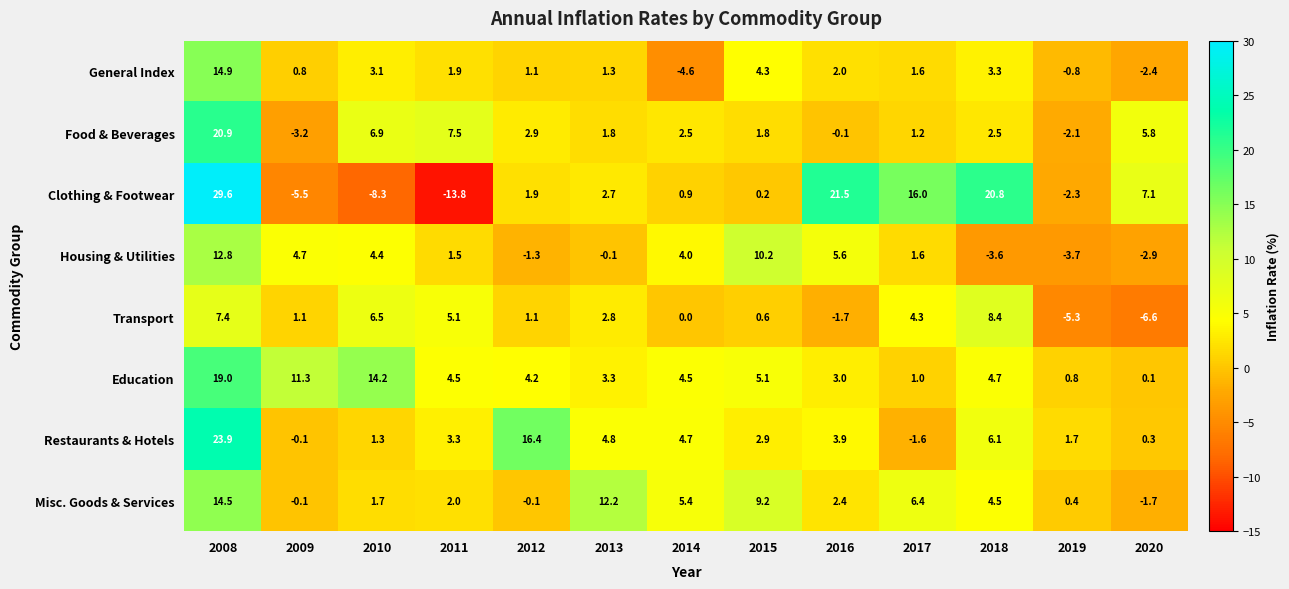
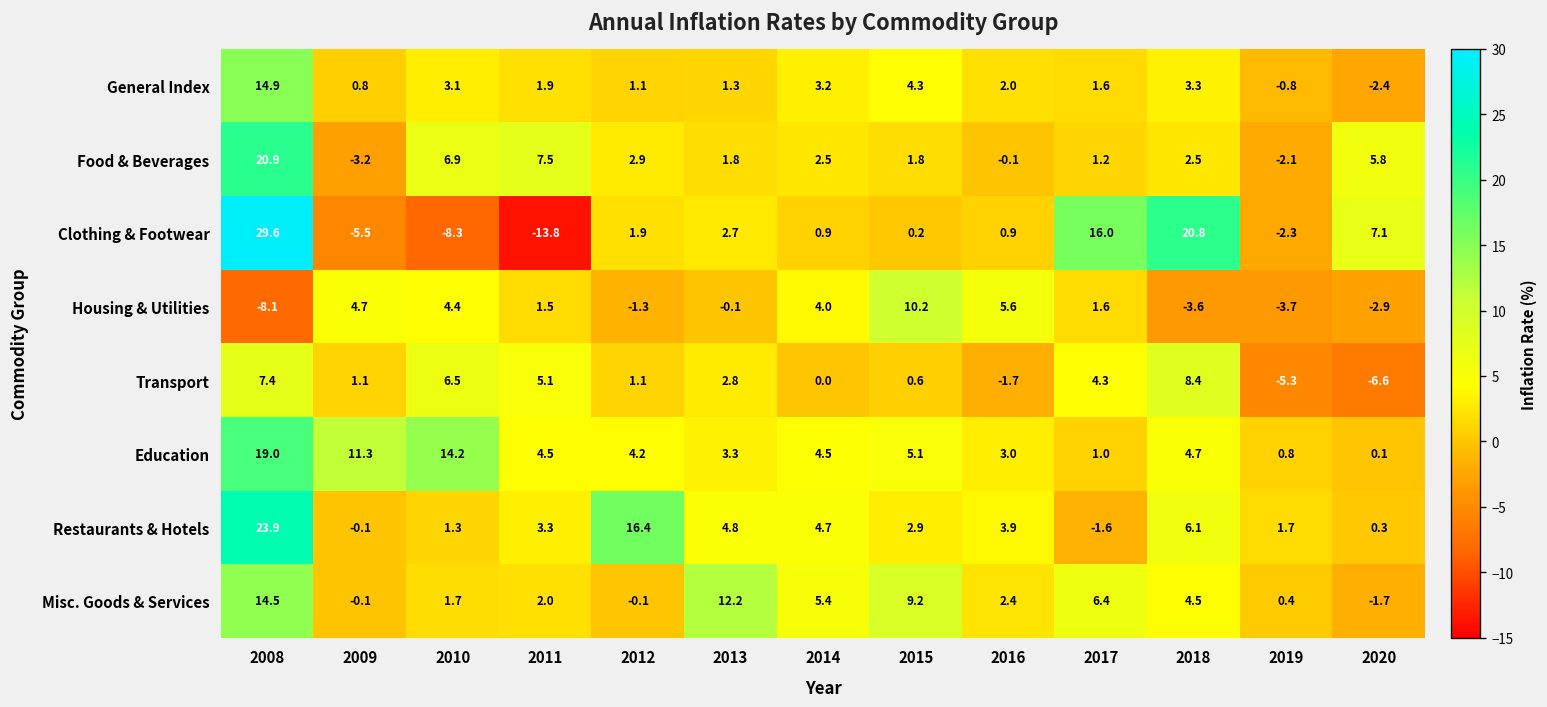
General Index, 2014: -4.6 -> 3.2
Clothing & Footwear, 2016: 21.5 -> 0.9
Housing & Utilities, 2008: 12.8 -> -8.1
